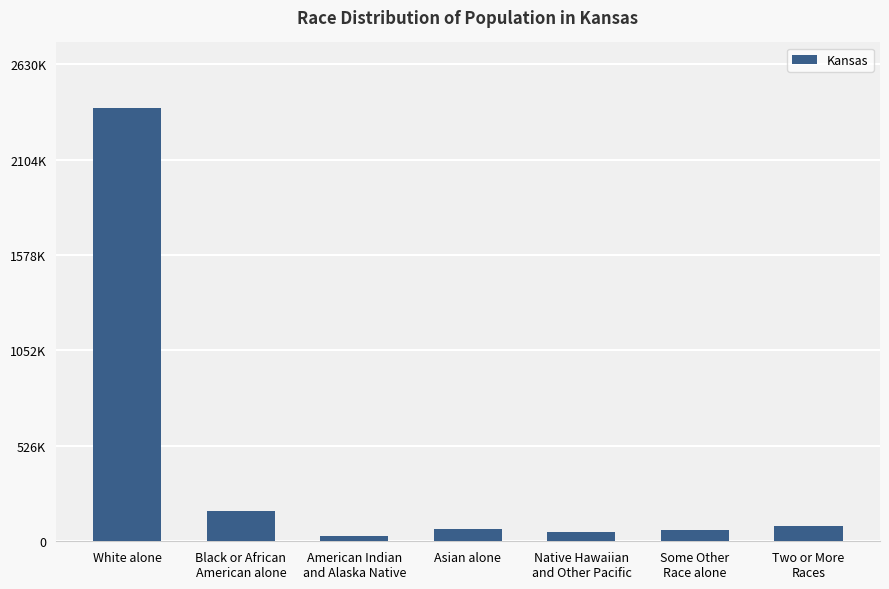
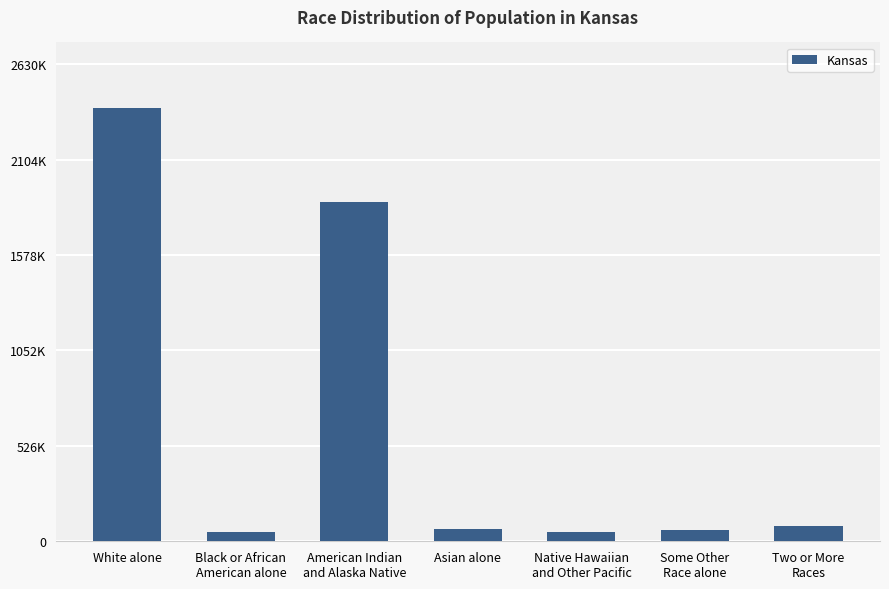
Black or African American alone: 170000 -> 50000
American Indian and Alaska Native: 30000 -> 1870000
